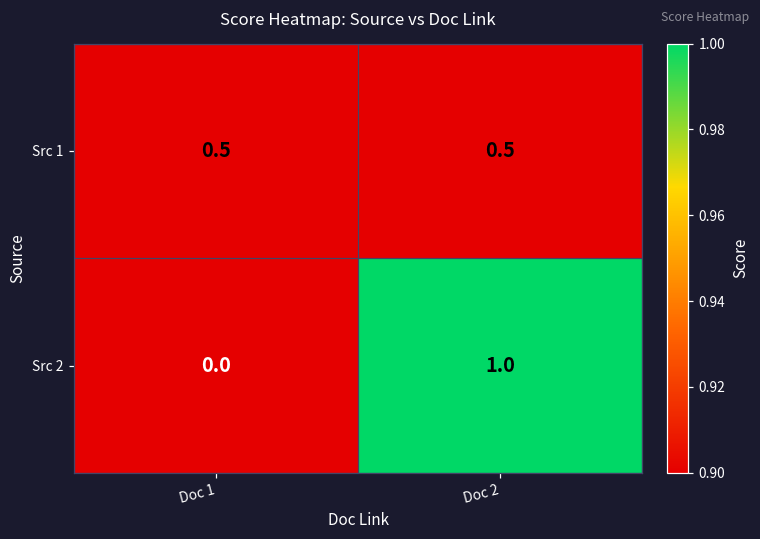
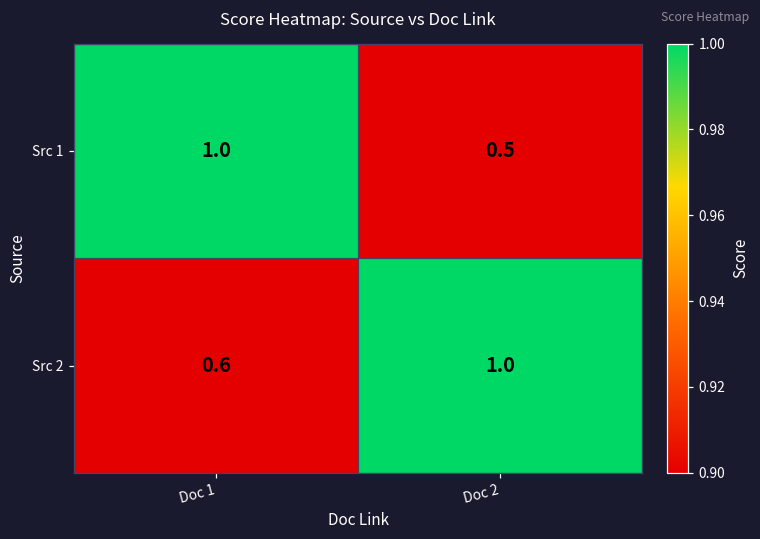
Src 1, Doc 1: 0.5 -> 1.0
Src 2, Doc 1: 0.0 -> 0.6
